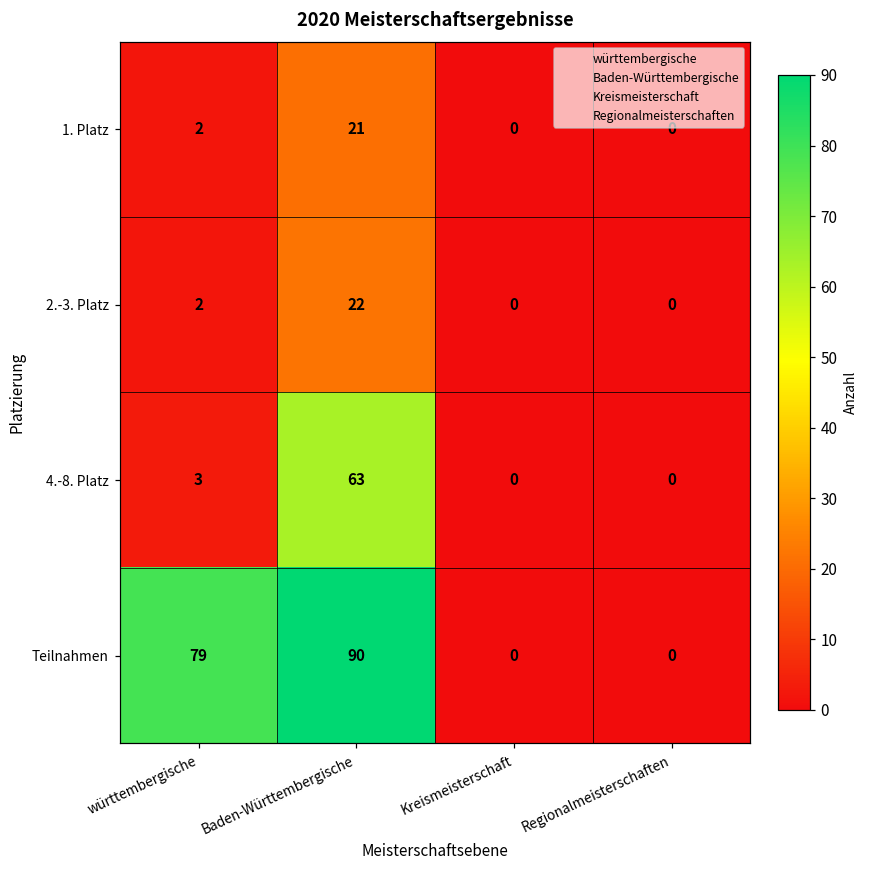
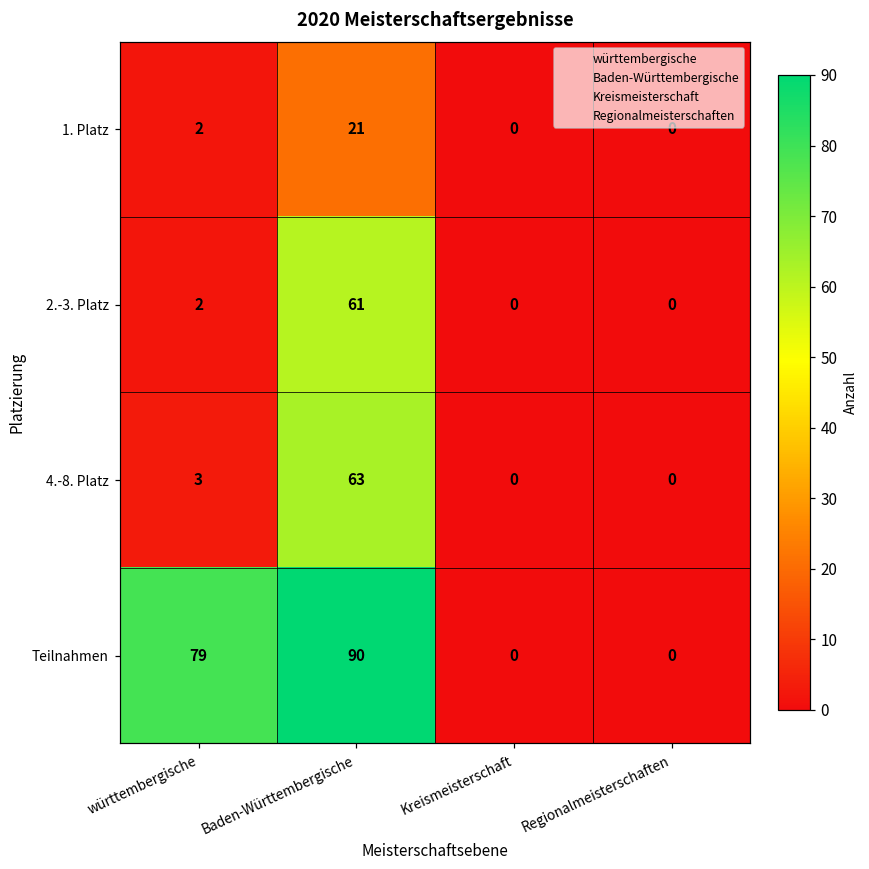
2.-3. Platz, Baden-Württembergische: 22 -> 61
